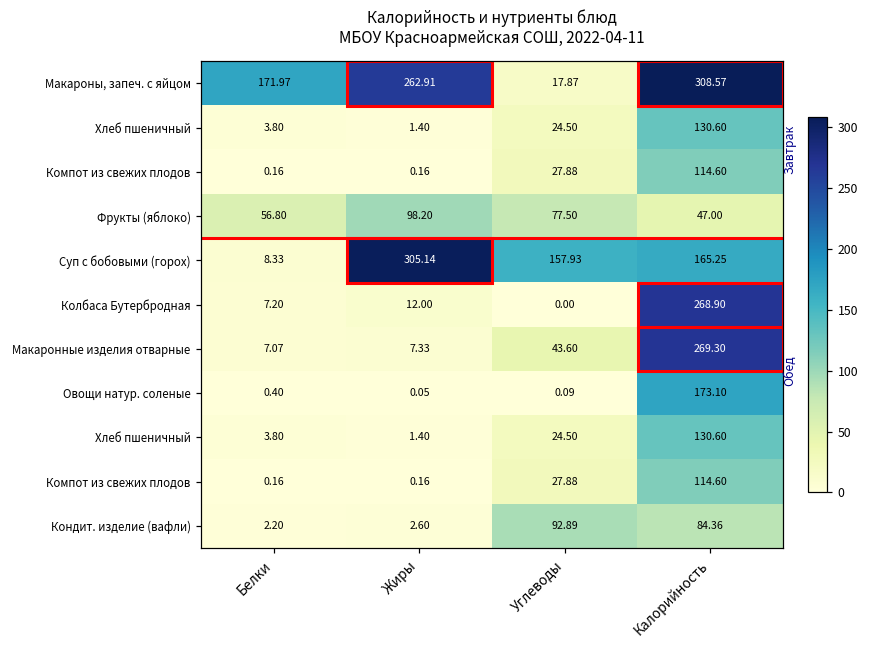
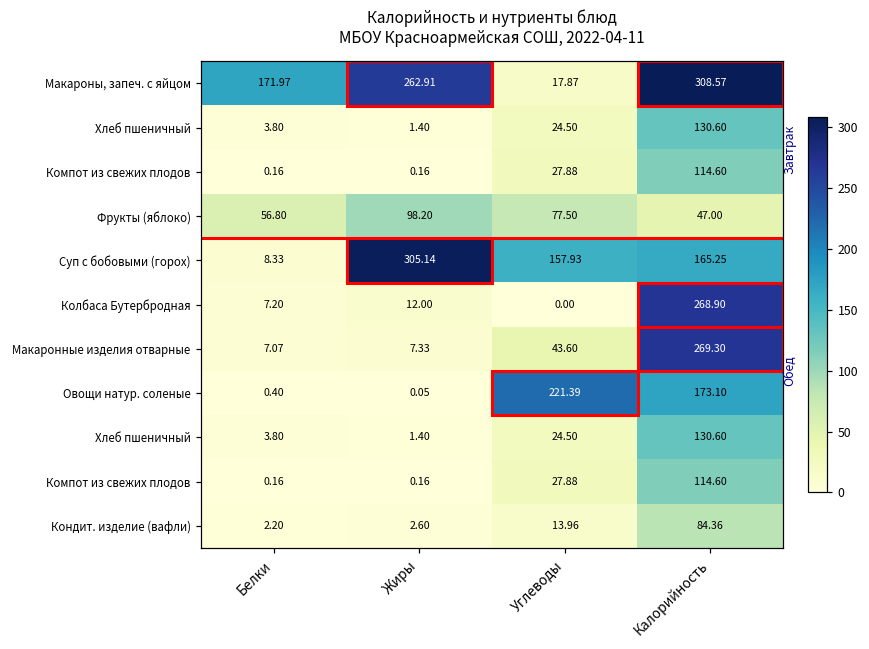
Овощи натур. соленые, Углеводы: 0.09 -> 221.39
Кондит. изделие (вафли), Углеводы: 92.89 -> 13.96
